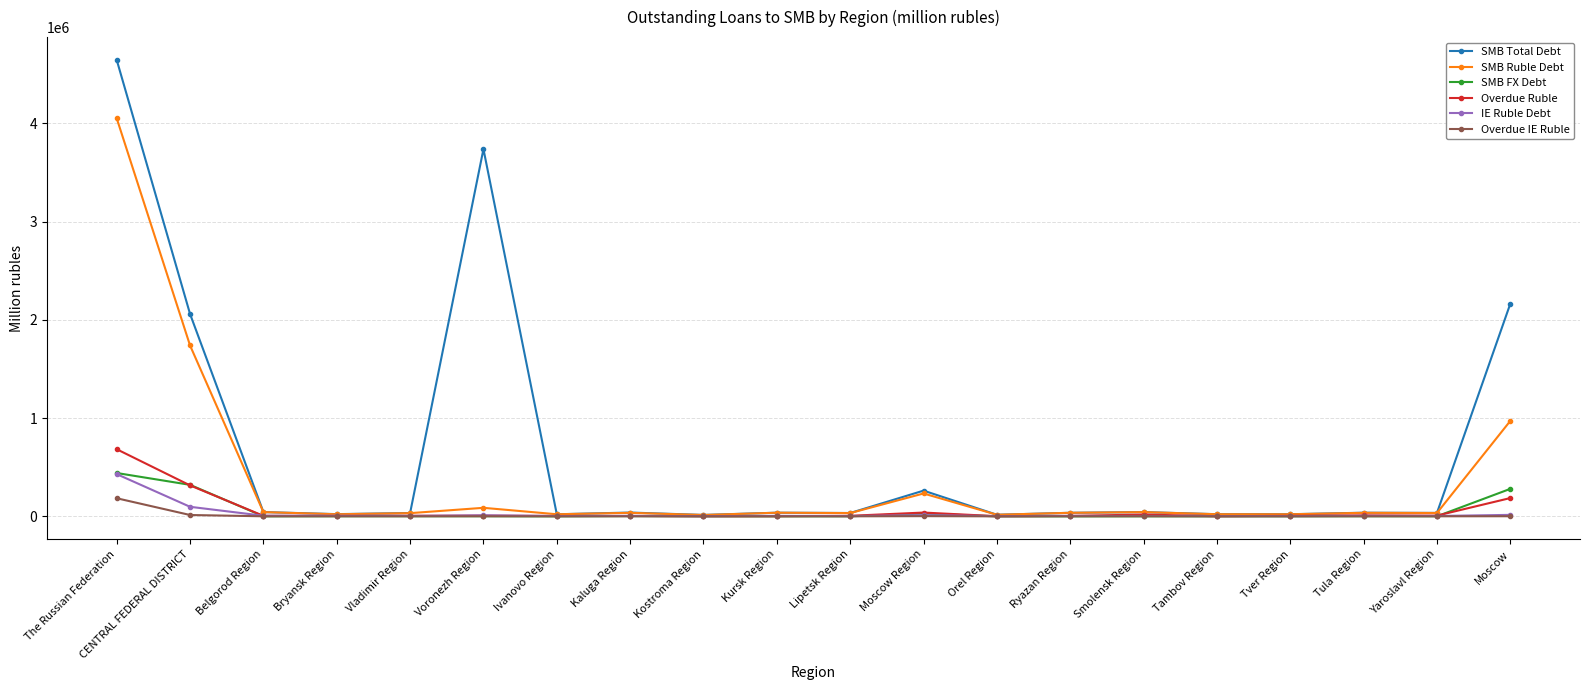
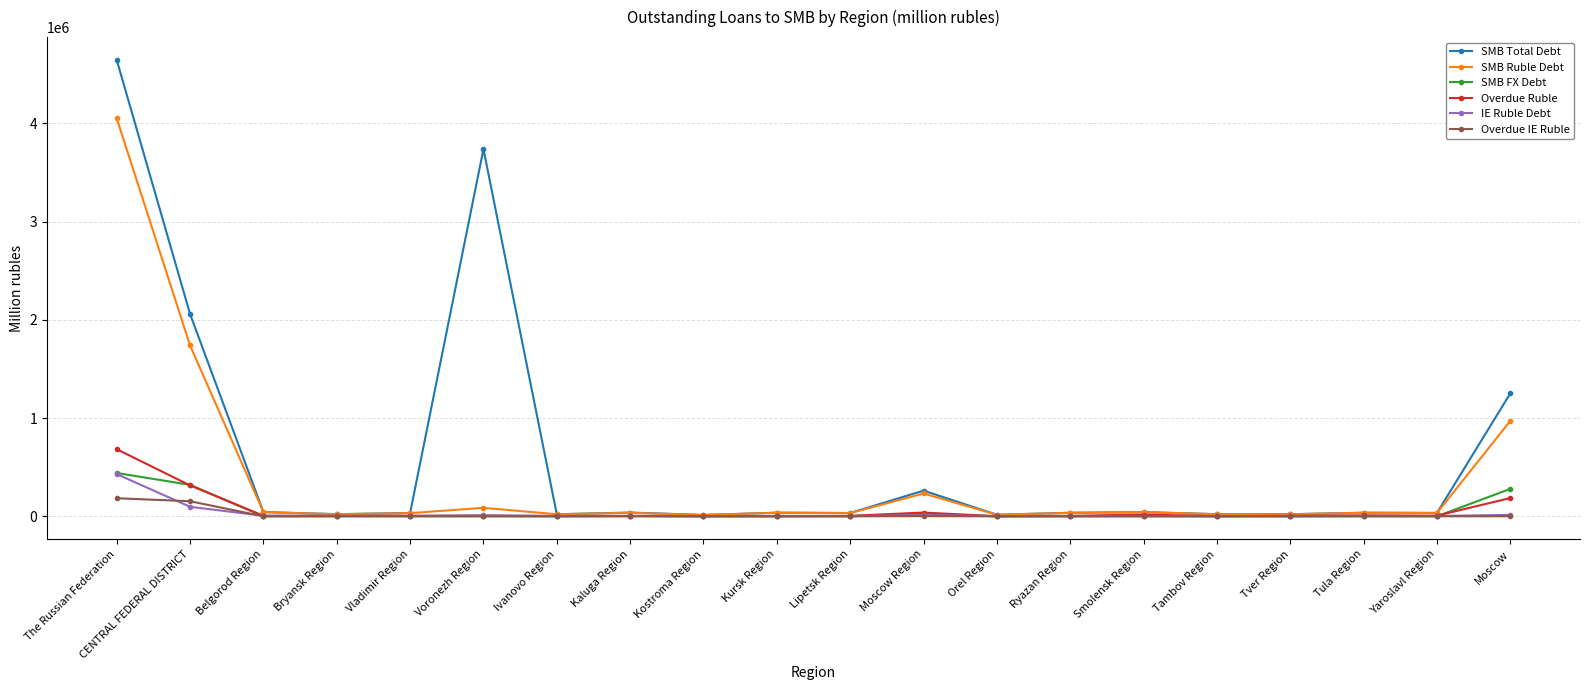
Overdue IE Ruble, CENTRAL FEDERAL DISTRICT: 0 -> 200000
SMB Total Debt, Moscow: 2200000 -> 1300000
